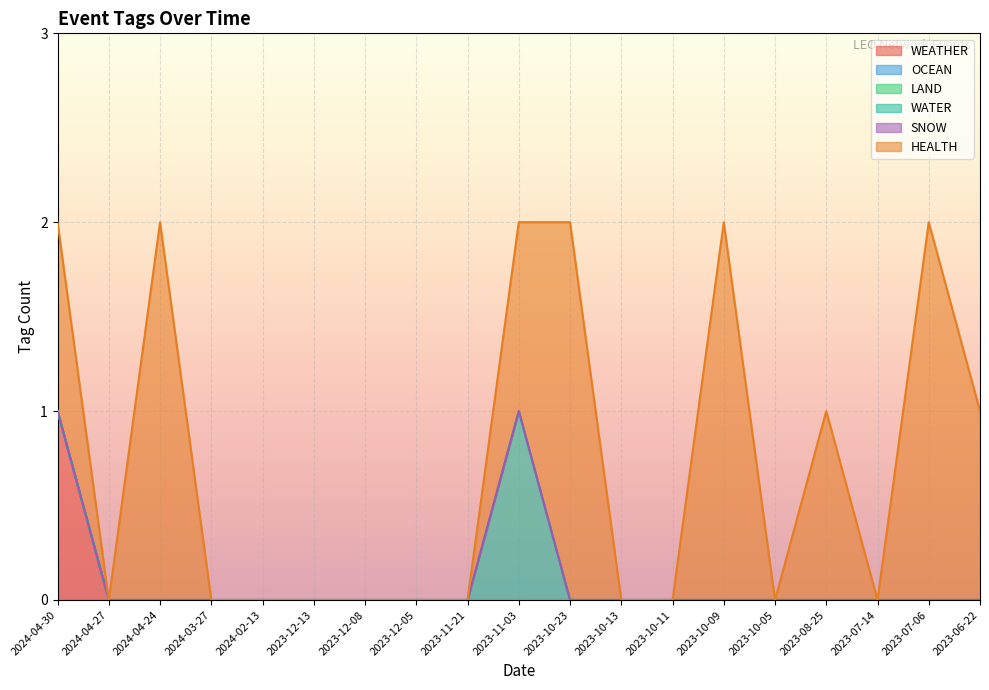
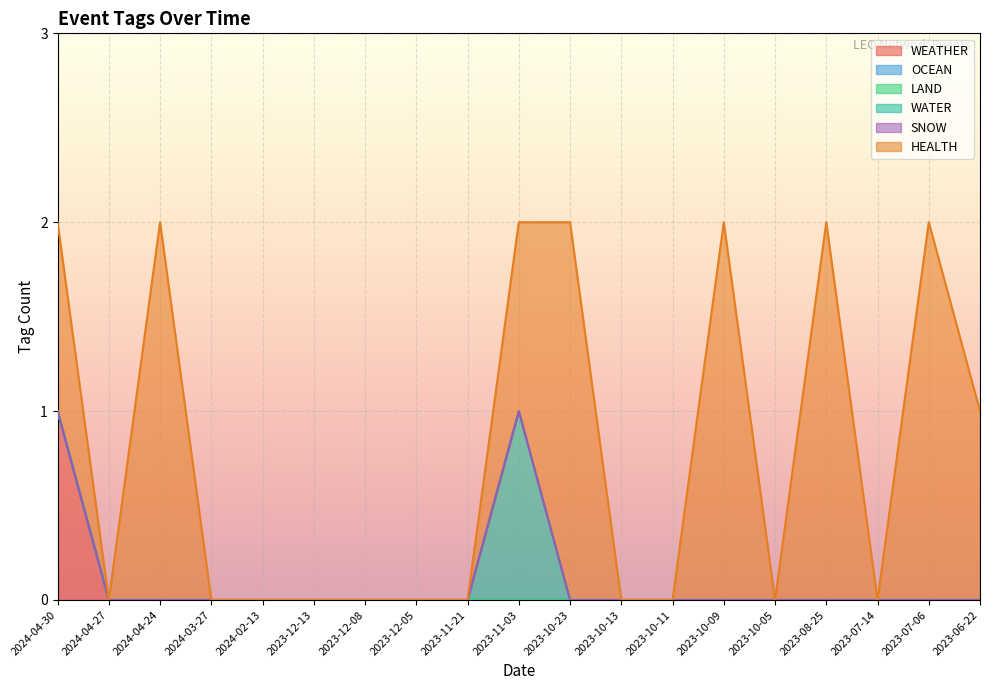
HEALTH, 2023-08-25: 1 -> 2
